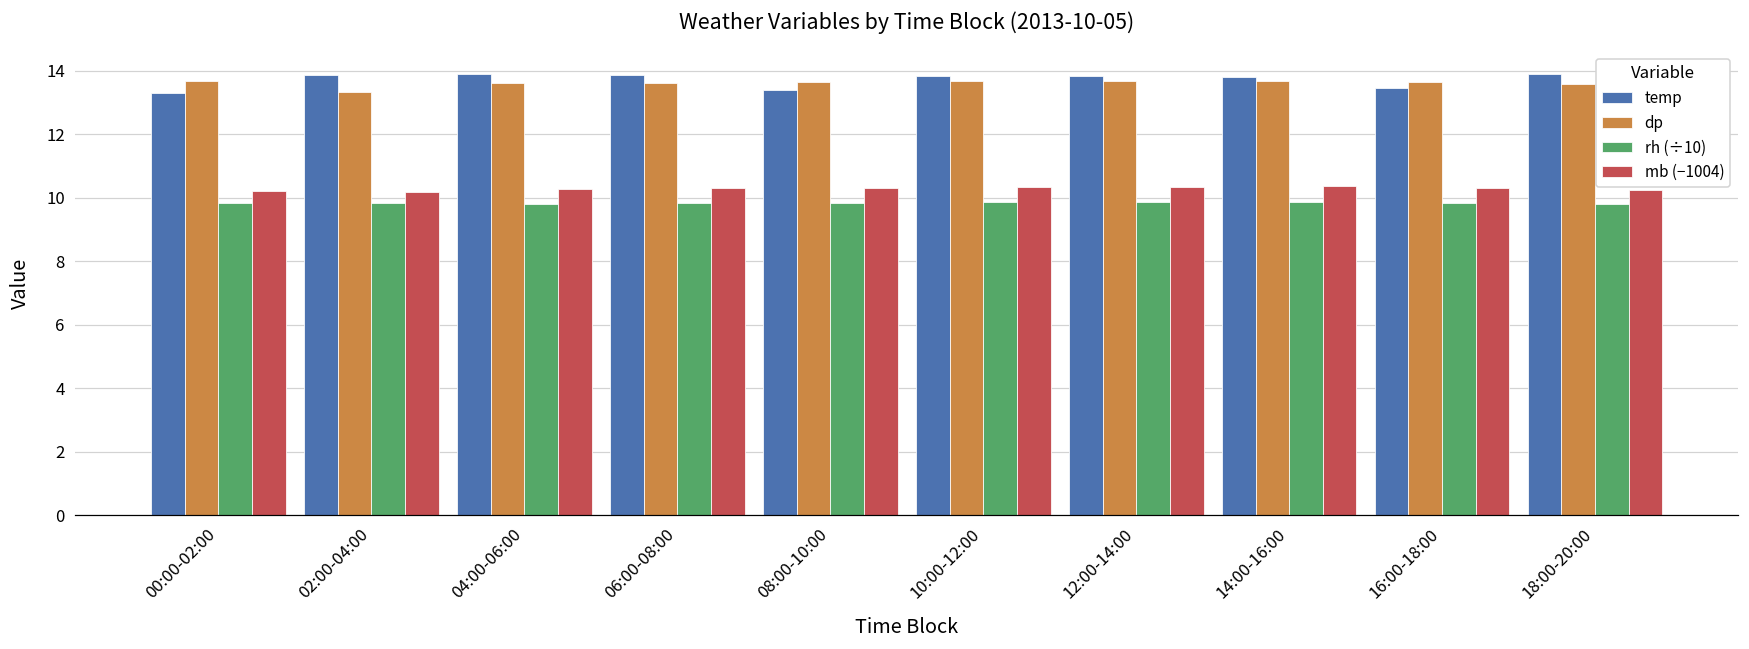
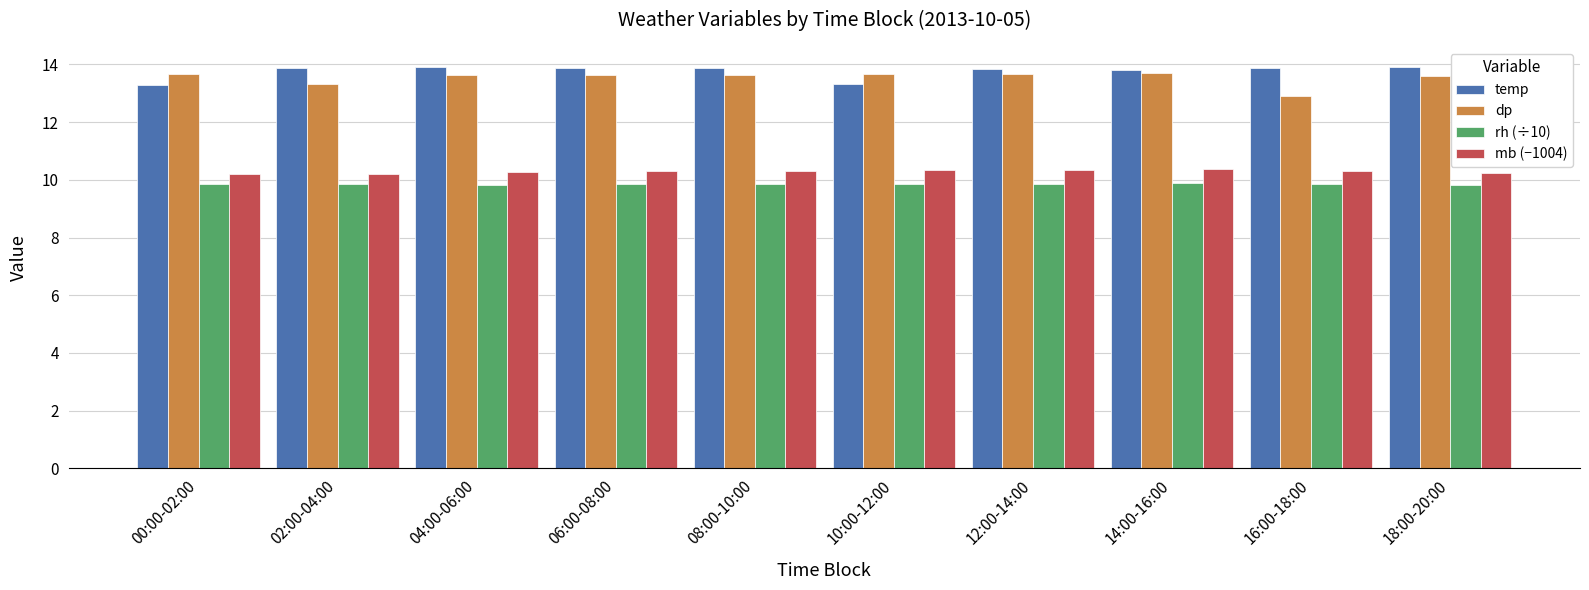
temp, 08:00-10:00: 13.4 -> 13.9
temp, 10:00-12:00: 13.8 -> 13.3
temp, 16:00-18:00: 13.5 -> 13.9
dp, 16:00-18:00: 13.7 -> 12.9
